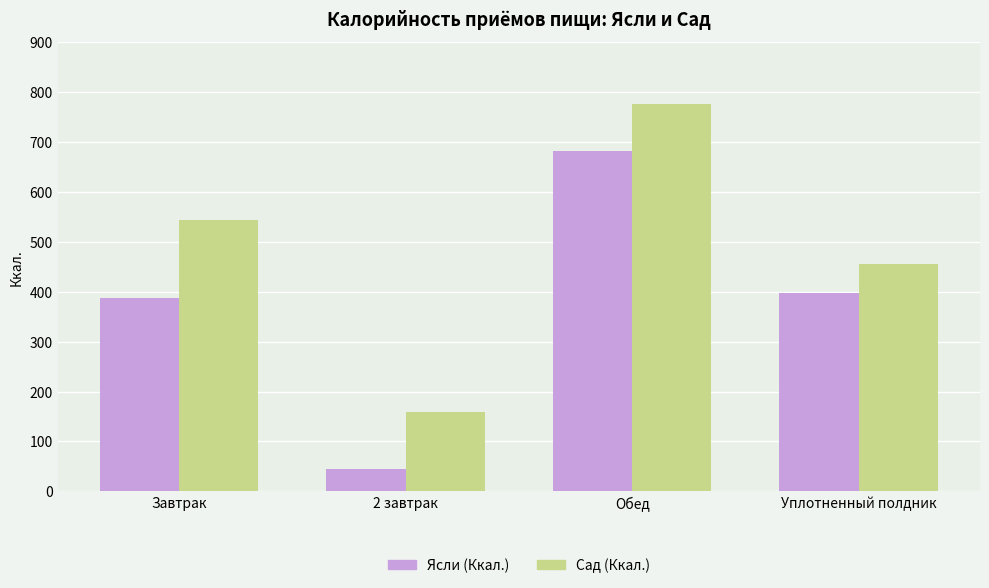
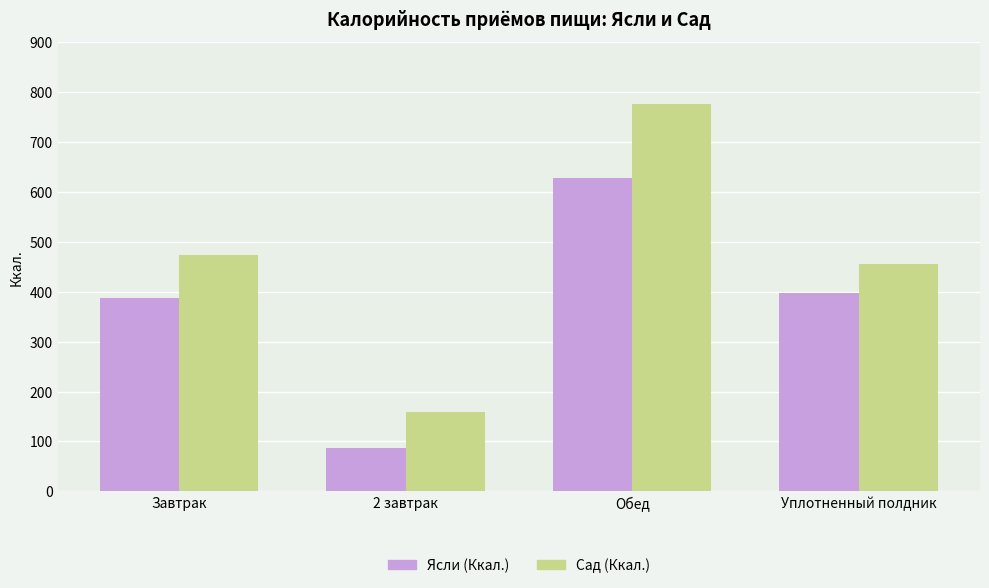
Сад (Ккал.), Завтрак: 540 -> 470
Ясли (Ккал.), 2 завтрак: 40 -> 90
Ясли (Ккал.), Обед: 680 -> 630
